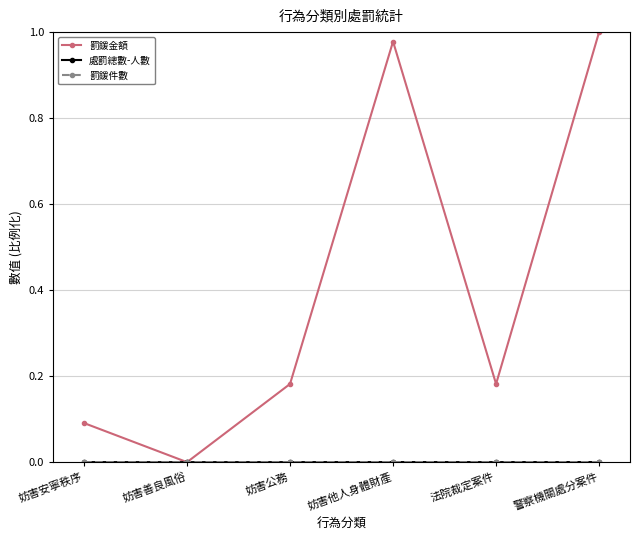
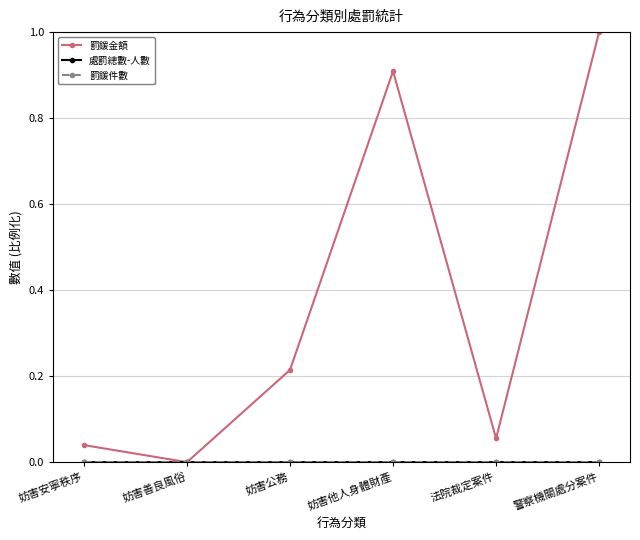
罰鍰金額, 妨害安寧秩序: 0.09 -> 0.04
罰鍰金額, 妨害公務: 0.18 -> 0.21
罰鍰金額, 妨害他人身體財產: 0.98 -> 0.91
罰鍰金額, 法院裁定案件: 0.18 -> 0.06
